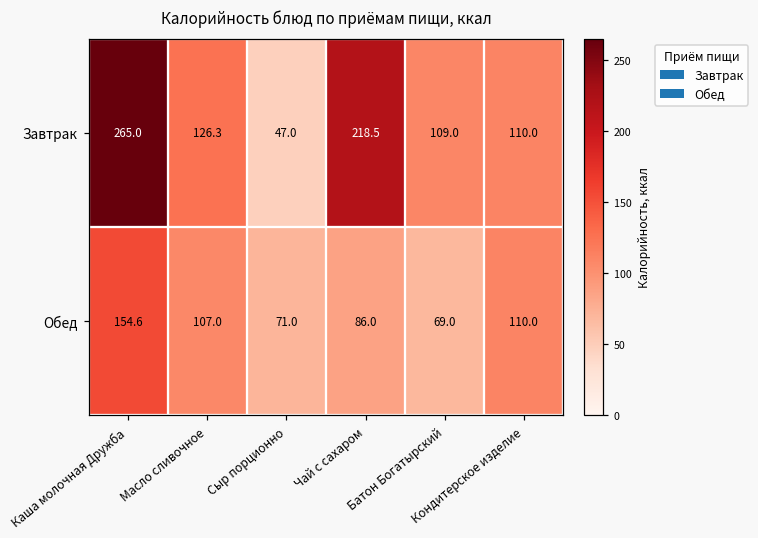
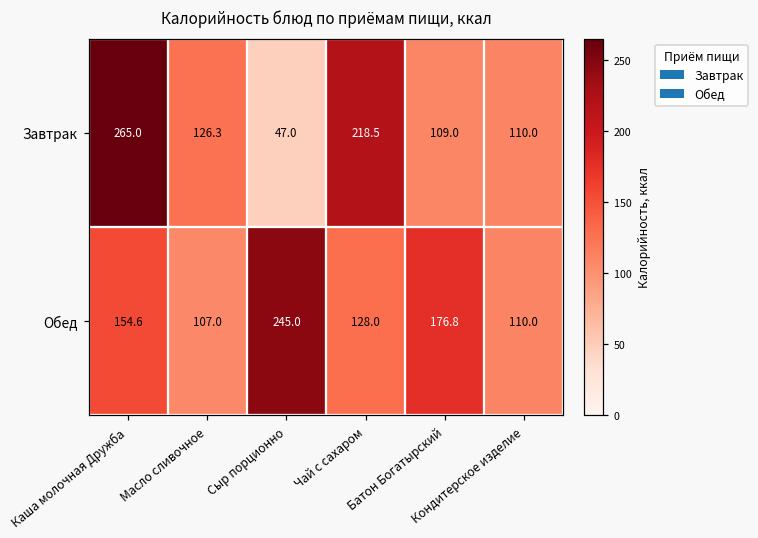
Обед, Сыр порционно: 71.0 -> 245.0
Обед, Чай с сахаром: 86.0 -> 128.0
Обед, Батон Богатырский: 69.0 -> 176.8
